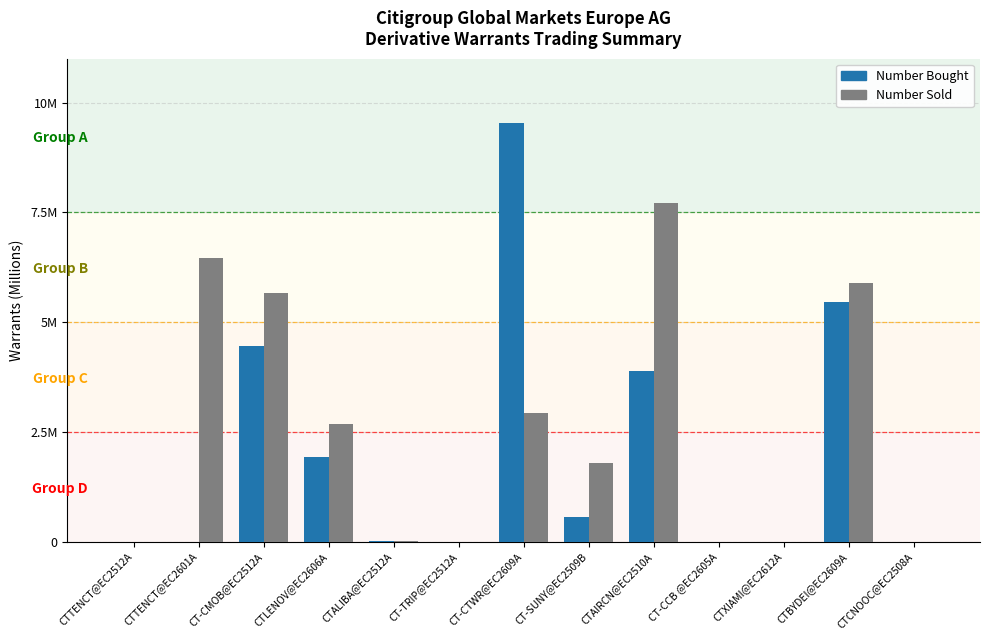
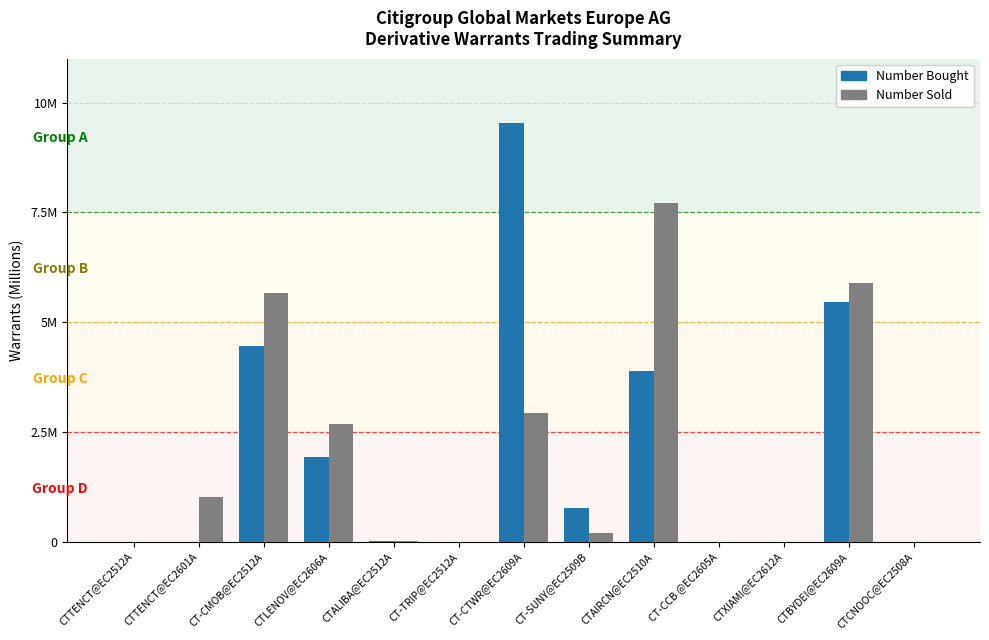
Number Sold, CTTENCT@EC2601A: 6500000 -> 1000000
Number Bought, CT-SUNY@EC2509B: 500000 -> 800000
Number Sold, CT-SUNY@EC2509B: 1800000 -> 200000
